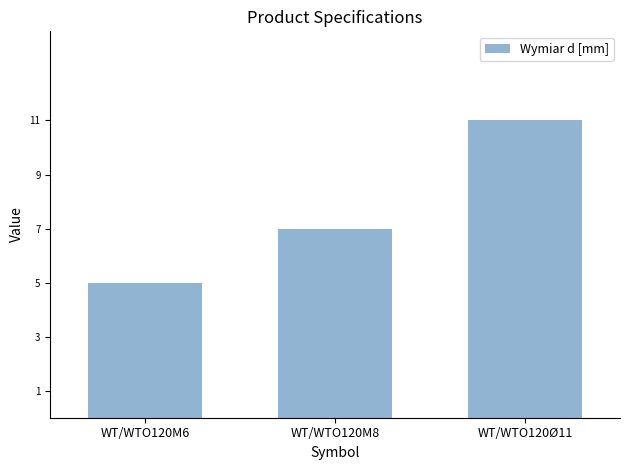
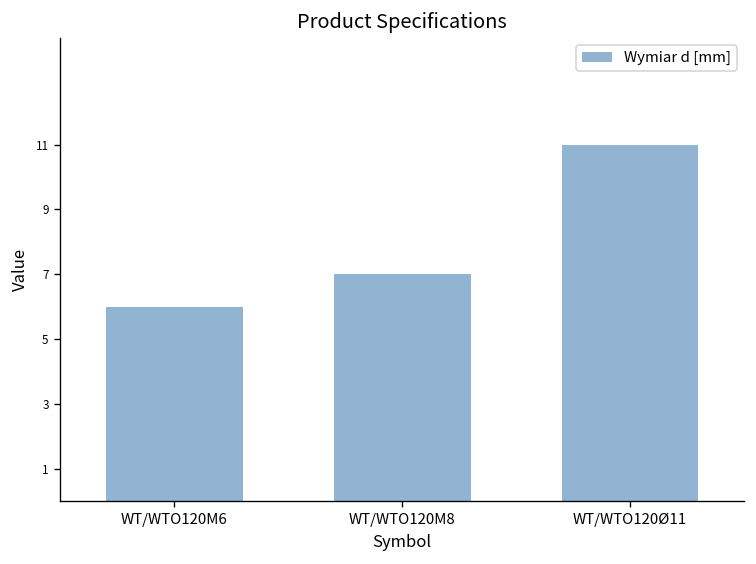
WT/WTO120M6: 5 -> 6
